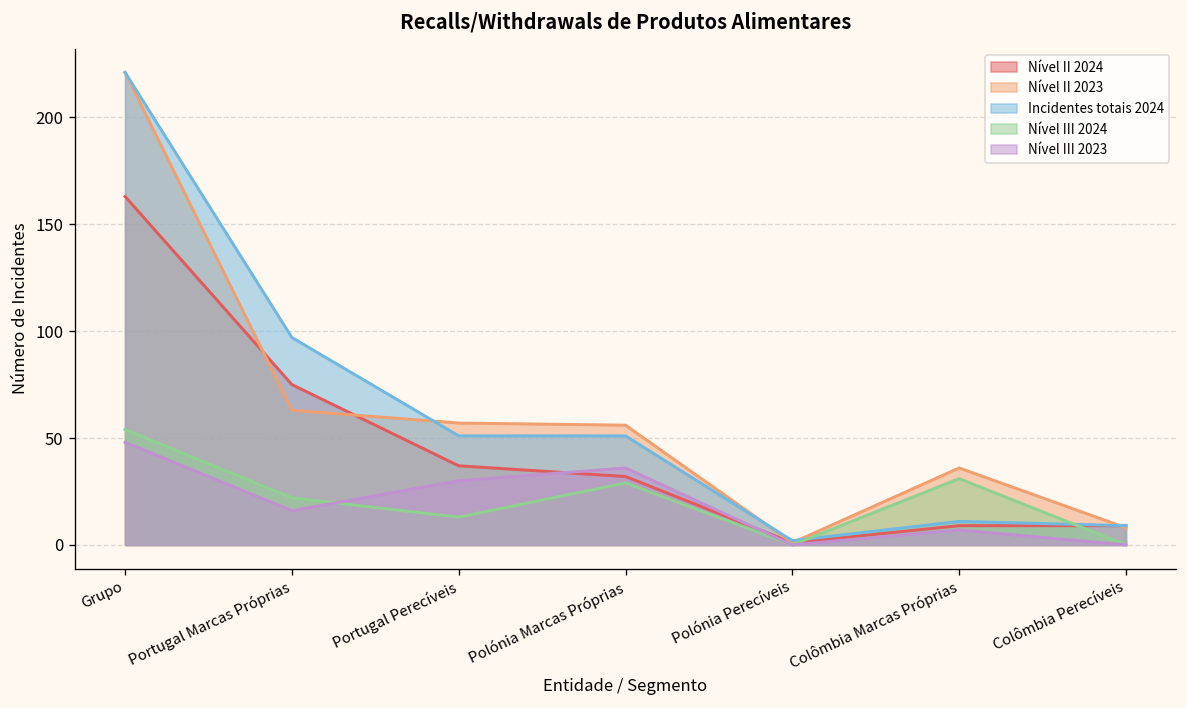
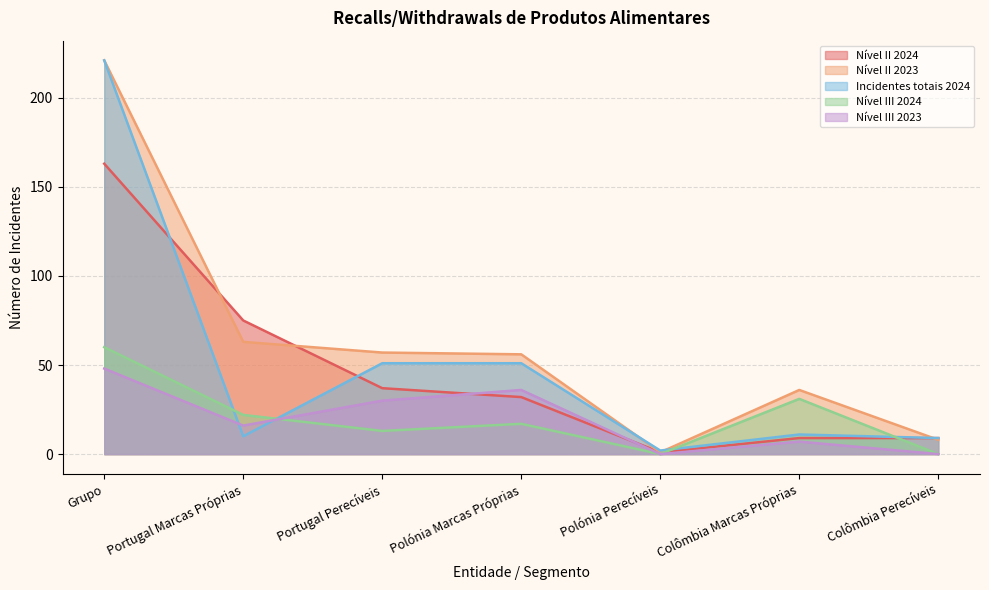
Nível III 2024, Grupo: 54 -> 60
Incidentes totais 2024, Portugal Marcas Próprias: 97 -> 10
Nível III 2024, Polónia Marcas Próprias: 29 -> 17
